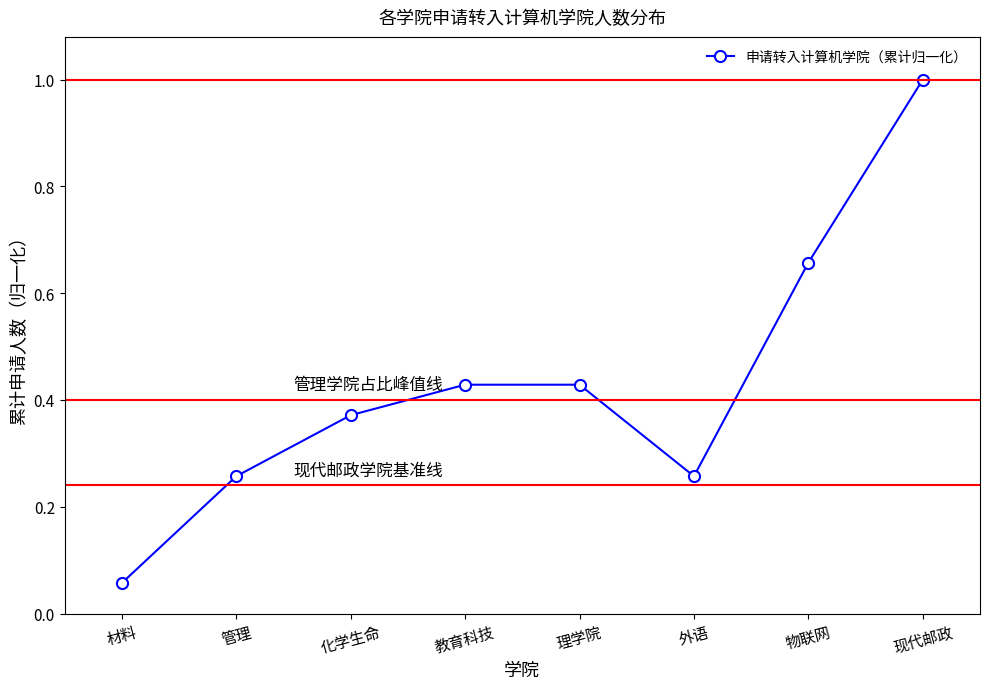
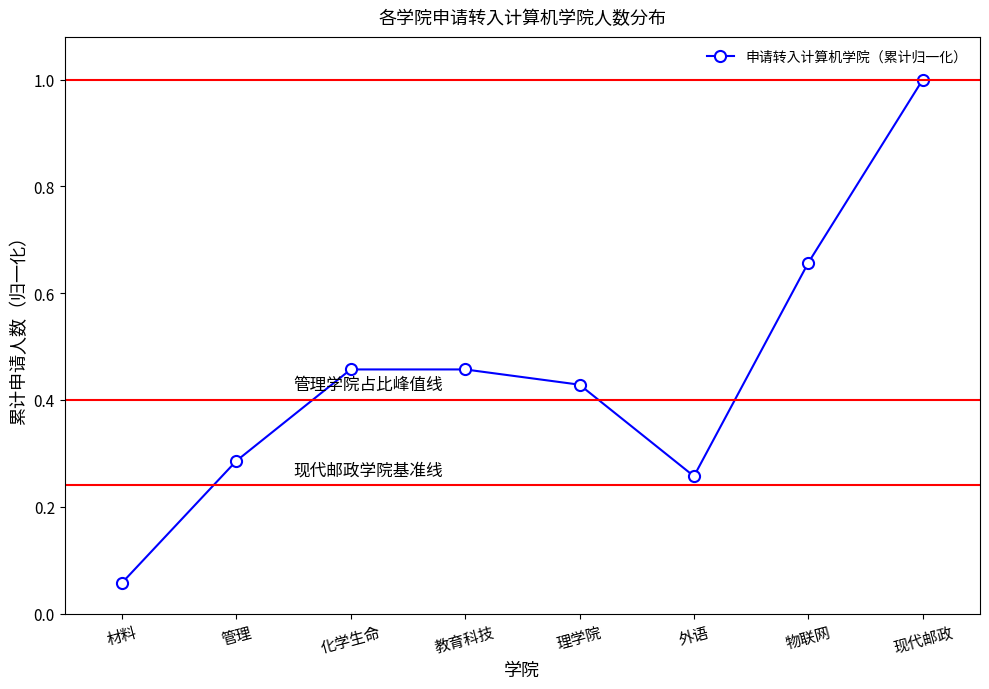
管理: 0.26 -> 0.29
化学生命: 0.37 -> 0.46
教育科技: 0.43 -> 0.46
